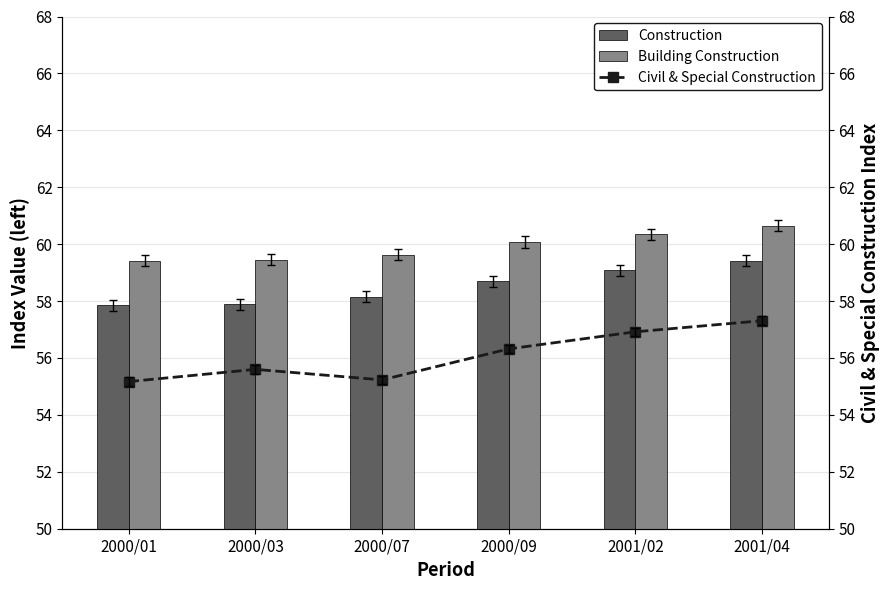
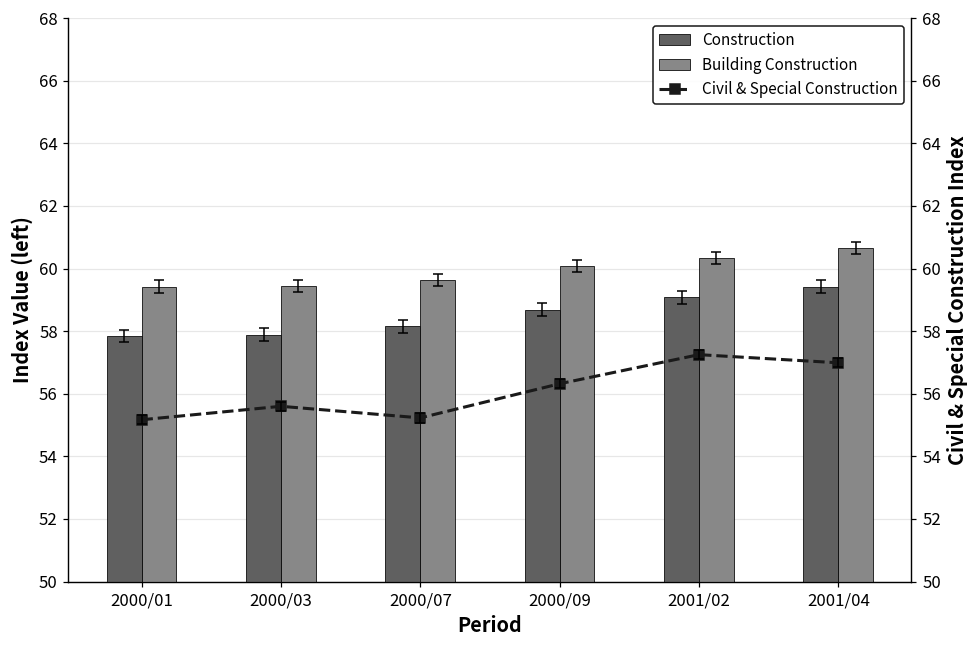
Civil & Special Construction, 2001/02: 56.9 -> 57.3
Civil & Special Construction, 2001/04: 57.3 -> 57.0
